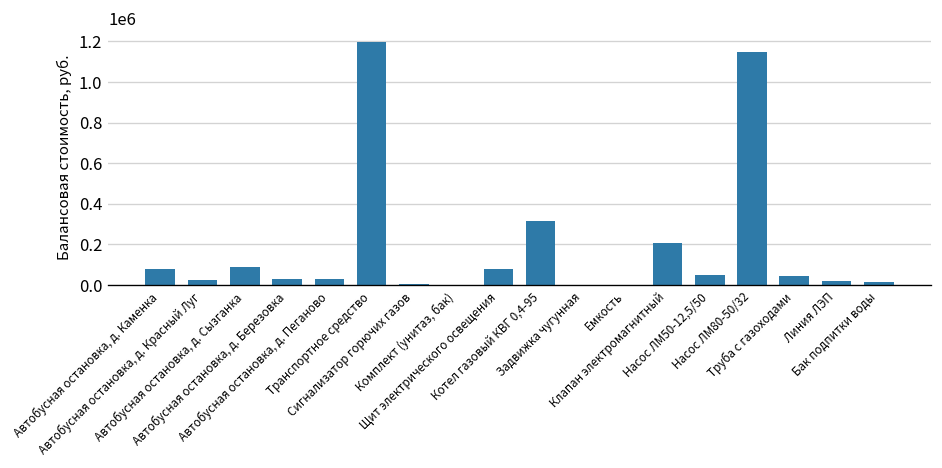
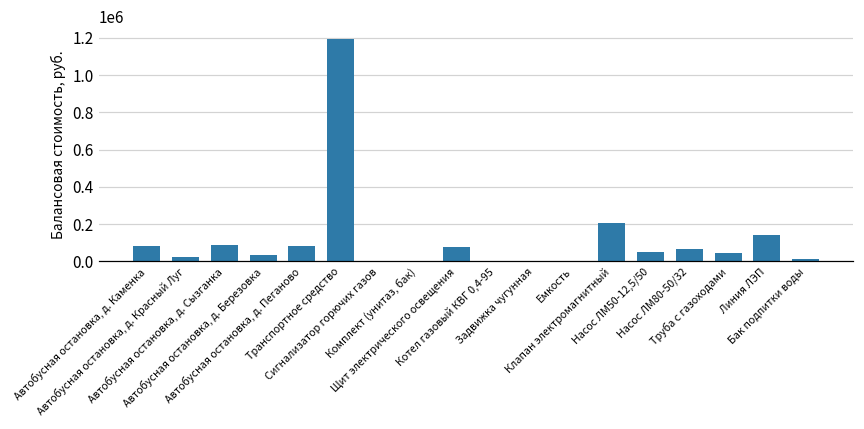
Автобусная остановка, д. Пеганово: 30000 -> 80000
Котел газовый КВГ 0,4-95: 320000 -> 0
Насос ЛМ80-50/32: 1150000 -> 70000
Линия ЛЭП: 20000 -> 140000
